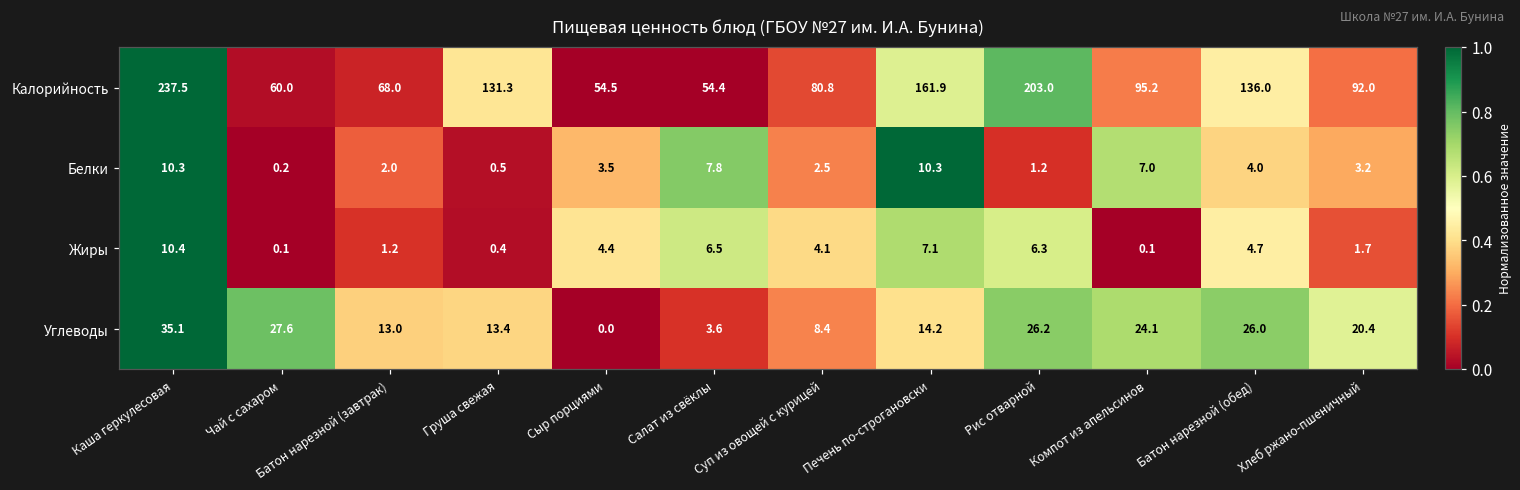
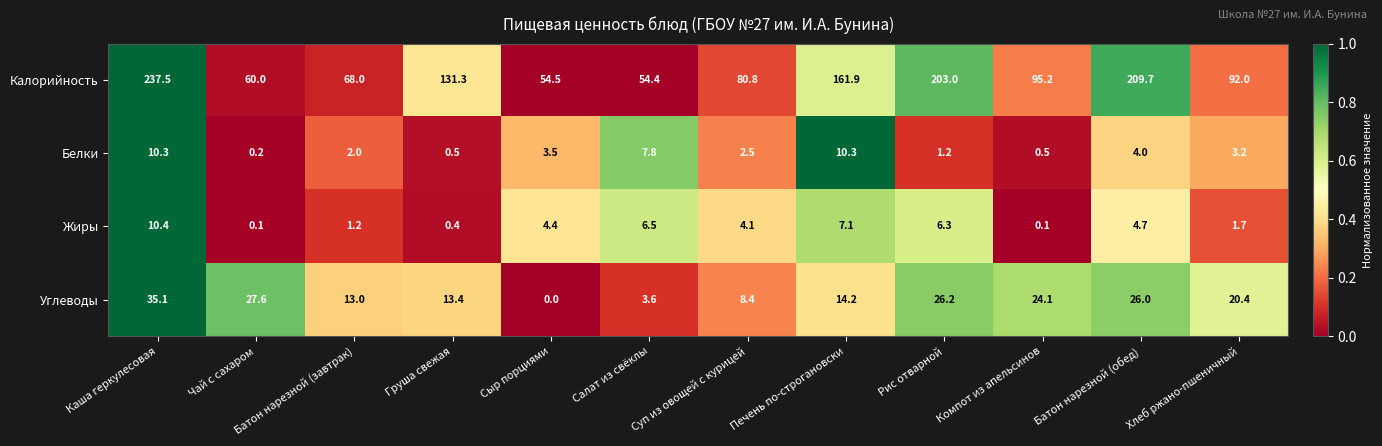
Калорийность, Батон нарезной (обед): 136.0 -> 209.7
Белки, Компот из апельсинов: 7.0 -> 0.5
